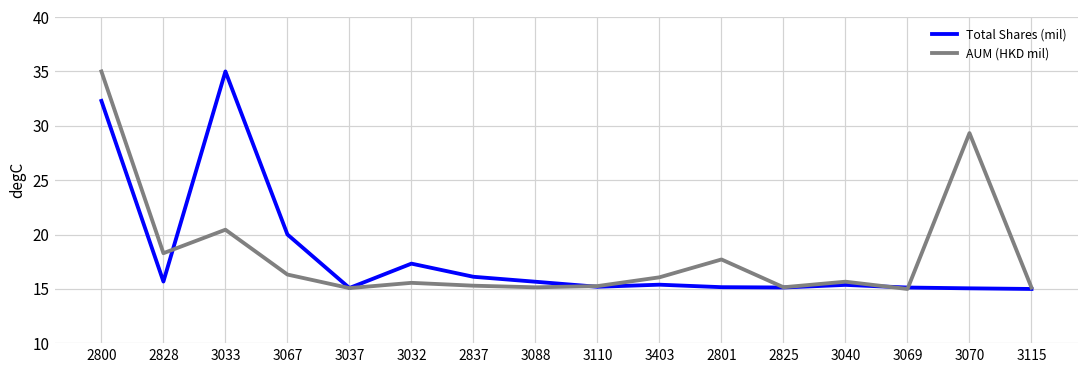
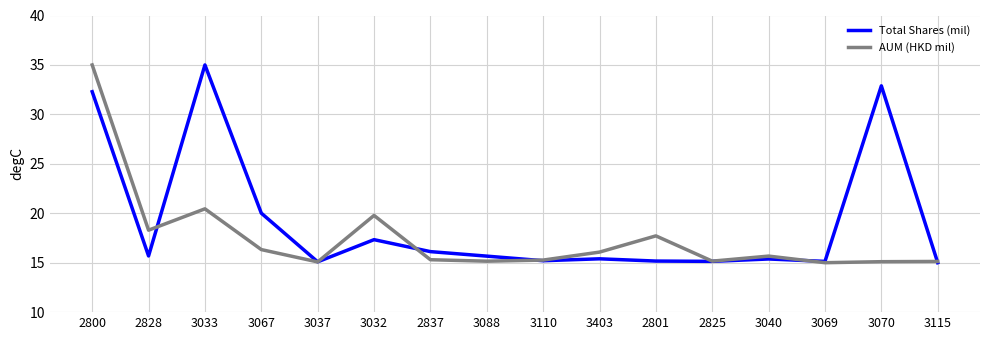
AUM (HKD mil), 3032: 16 -> 20
Total Shares (mil), 3070: 15 -> 33
AUM (HKD mil), 3070: 29 -> 15
